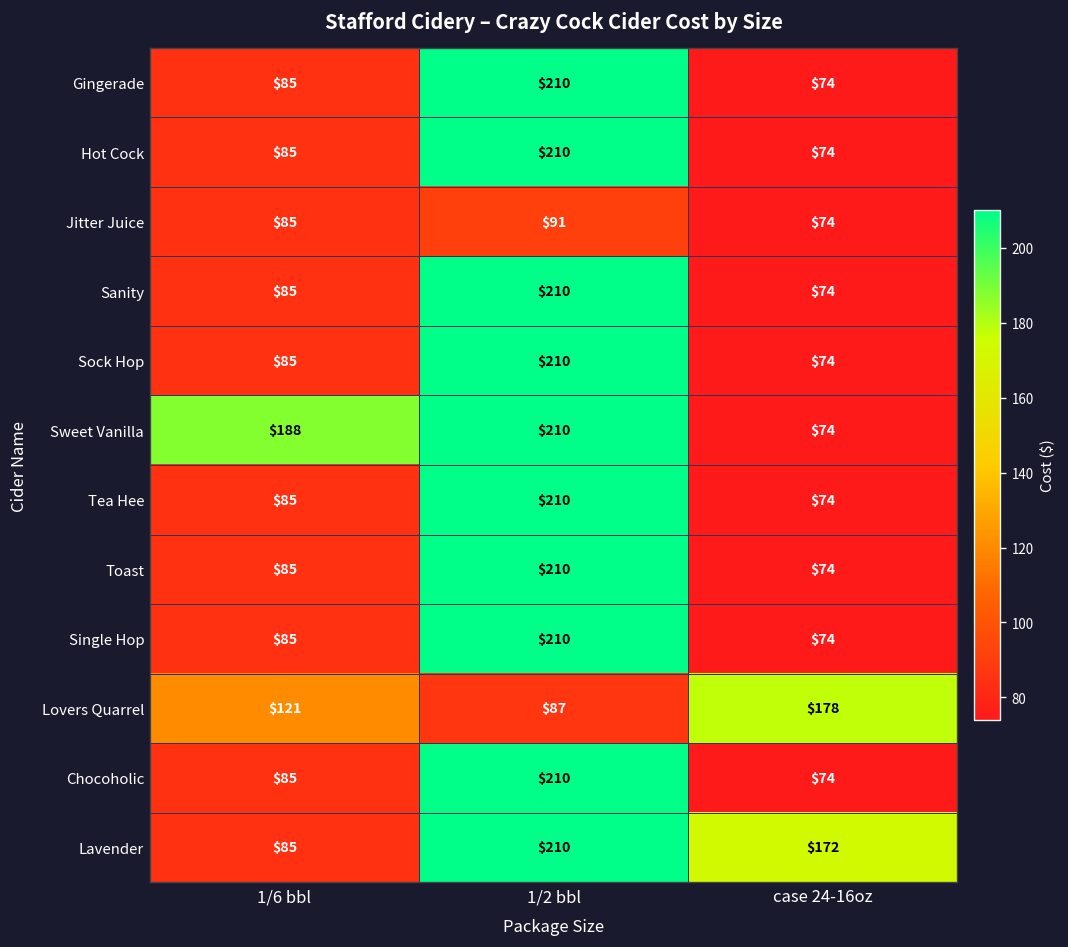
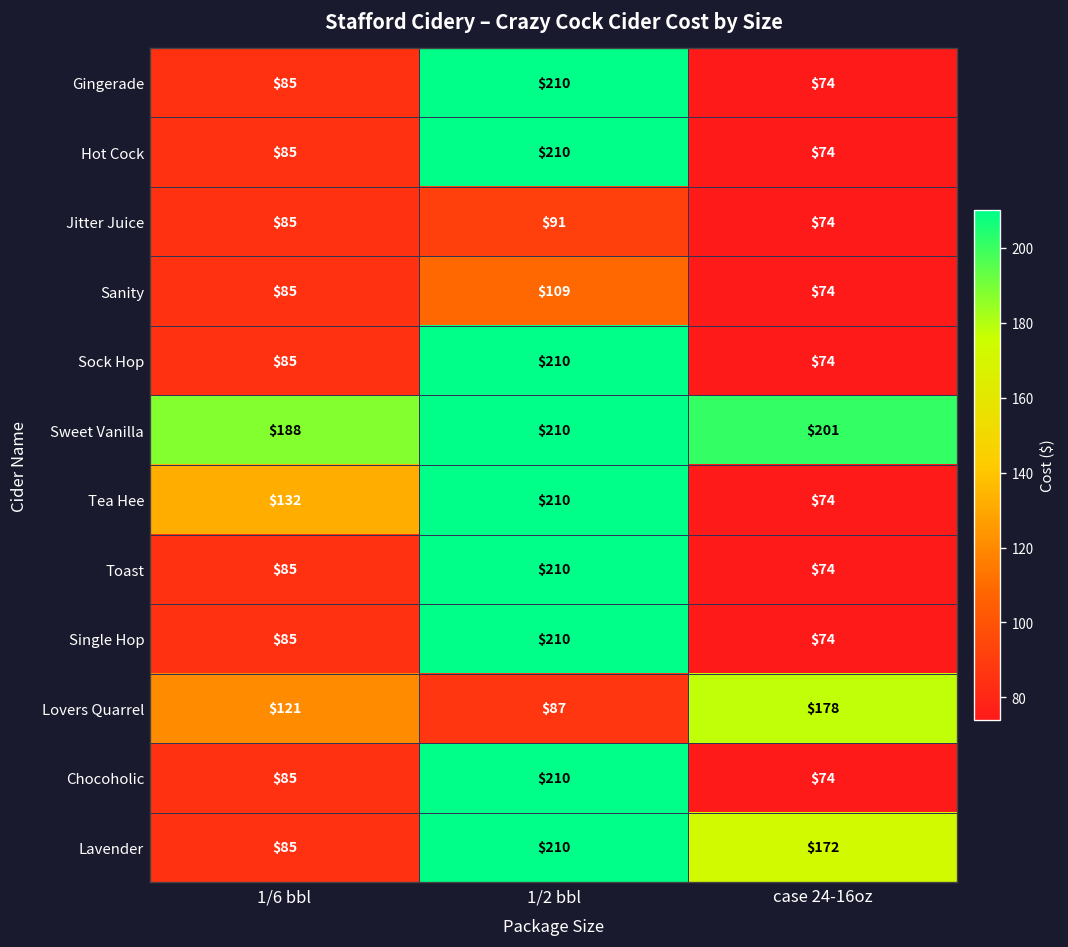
Sanity, 1/2 bbl: $210 -> $109
Sweet Vanilla, case 24-16oz: $74 -> $201
Tea Hee, 1/6 bbl: $85 -> $132
